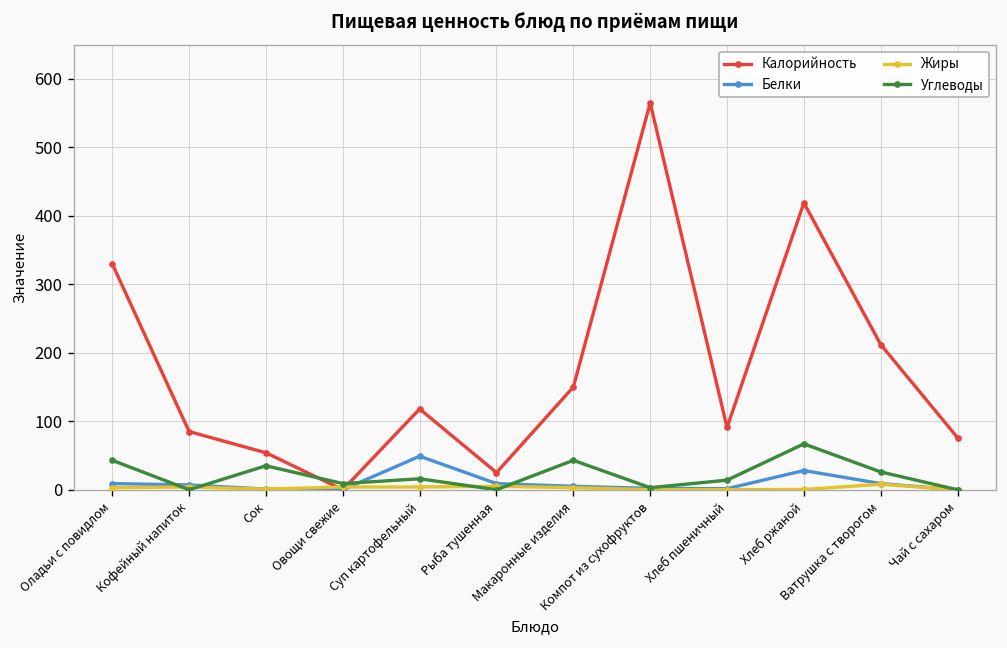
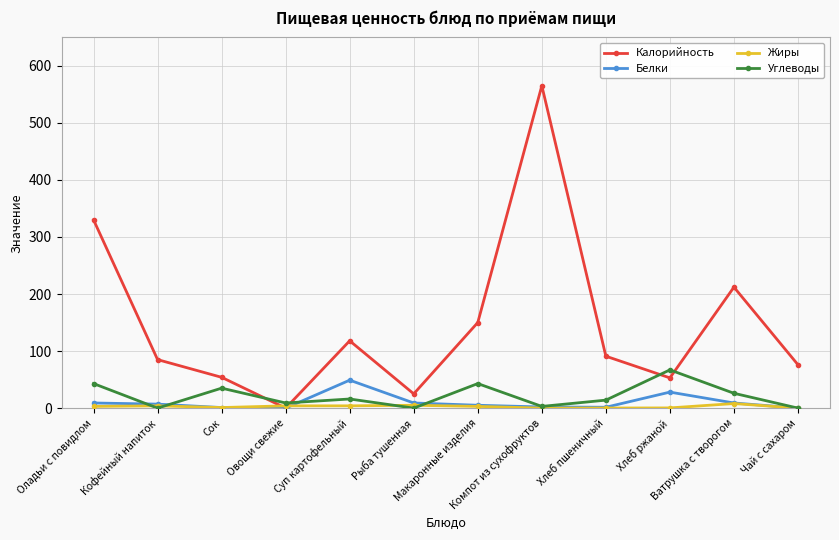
Калорийность, Хлеб ржаной: 420 -> 50
